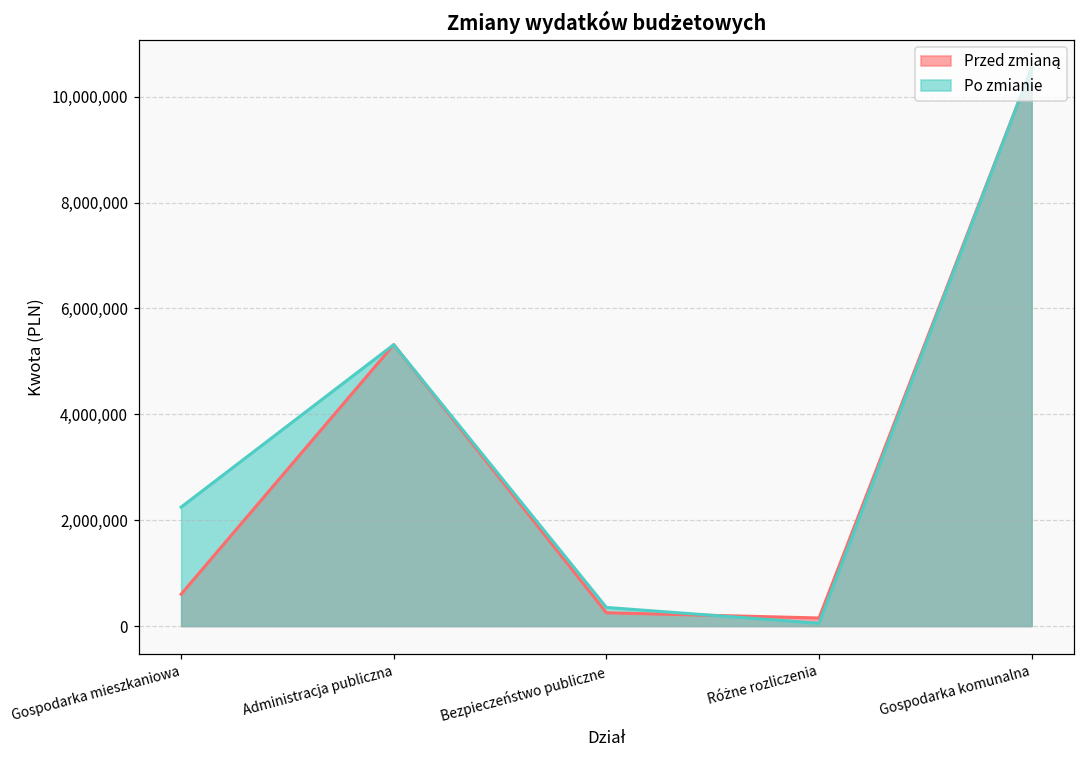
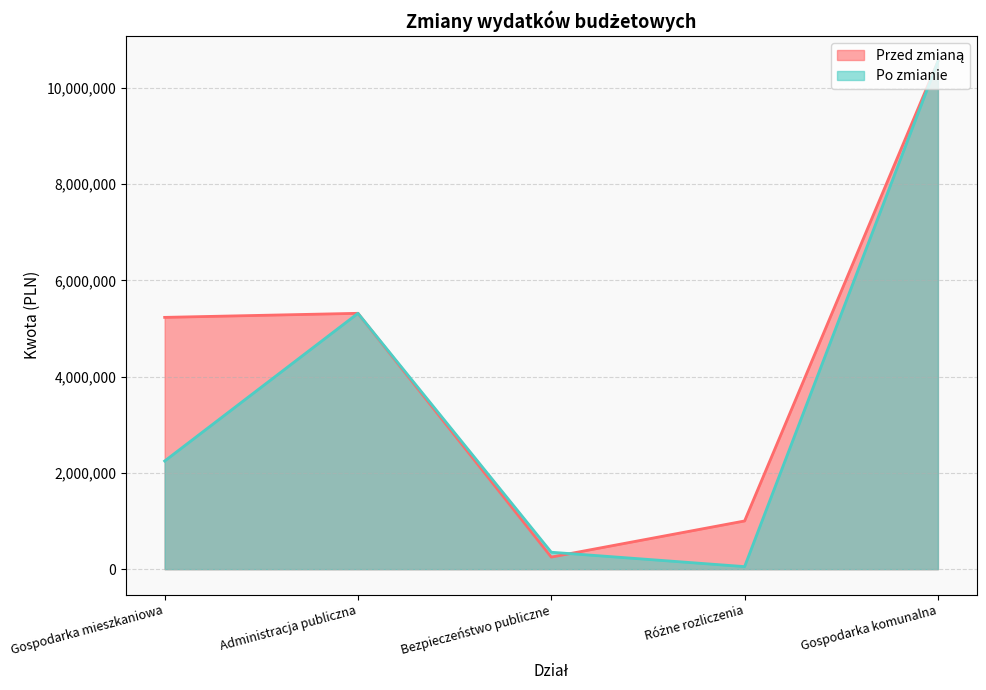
Przed zmianą, Gospodarka mieszkaniowa: 600,000 -> 5,200,000
Przed zmianą, Różne rozliczenia: 200,000 -> 1,000,000
